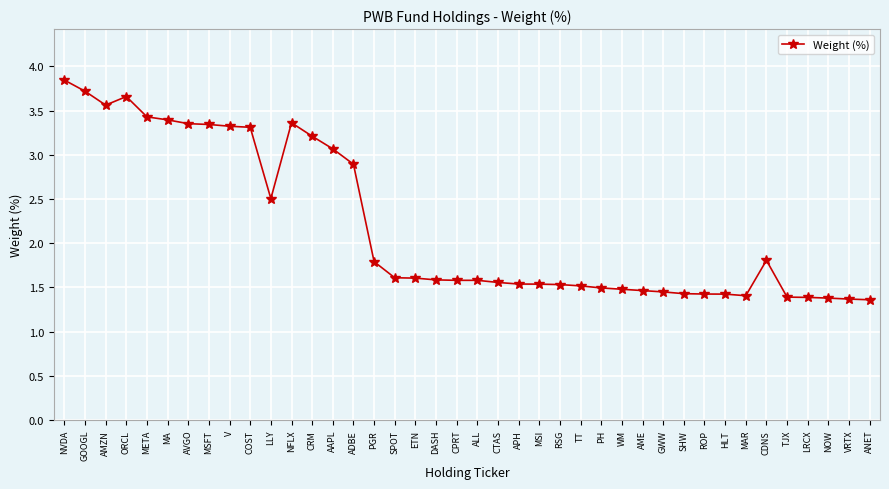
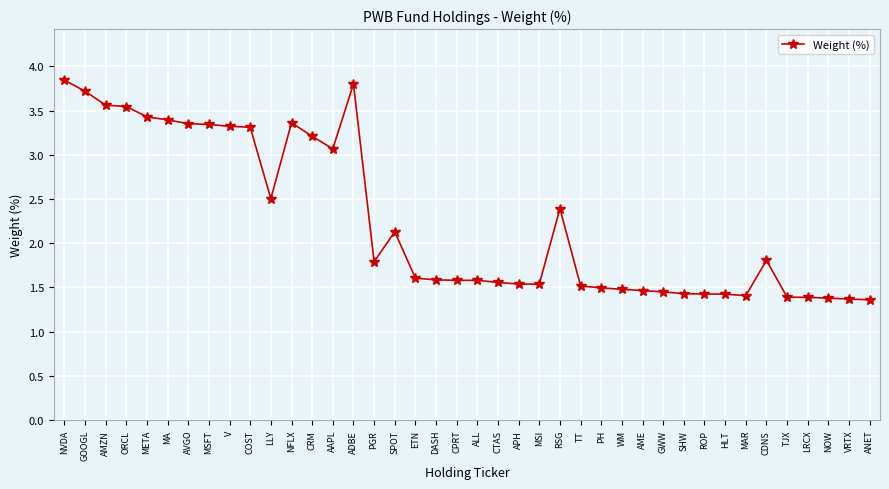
ORCL: 3.7 -> 3.5
ADBE: 2.9 -> 3.8
SPOT: 1.6 -> 2.1
RSG: 1.5 -> 2.4
